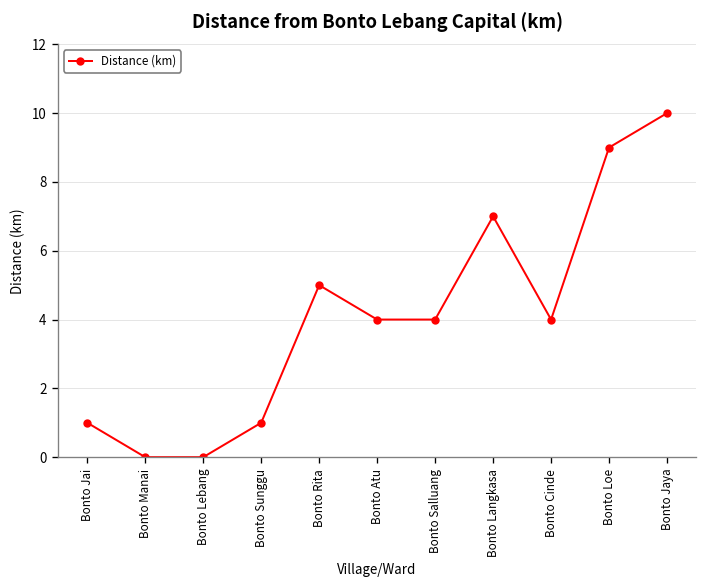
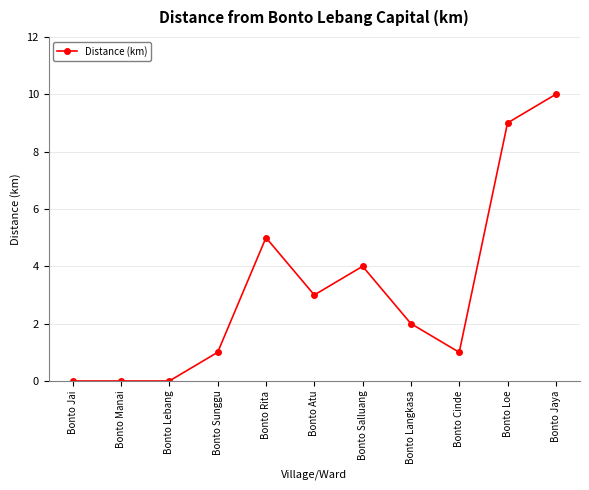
Bonto Jai: 1 -> 0
Bonto Atu: 4 -> 3
Bonto Langkasa: 7 -> 2
Bonto Cinde: 4 -> 1
